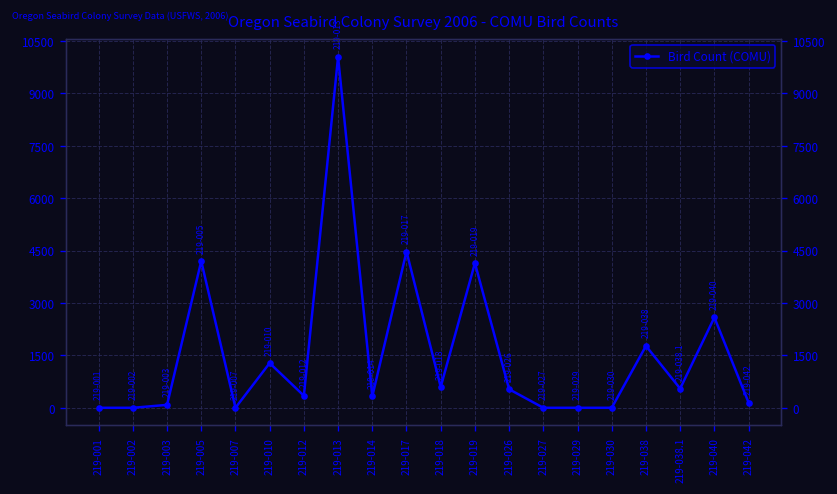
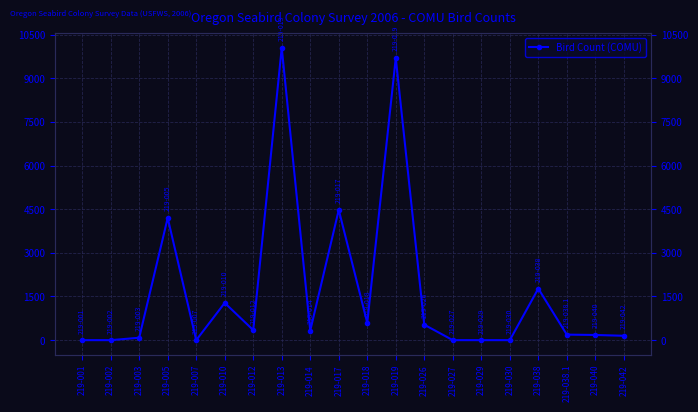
219-019: 4100 -> 9700
219-038.1: 500 -> 200
219-040: 2600 -> 200
